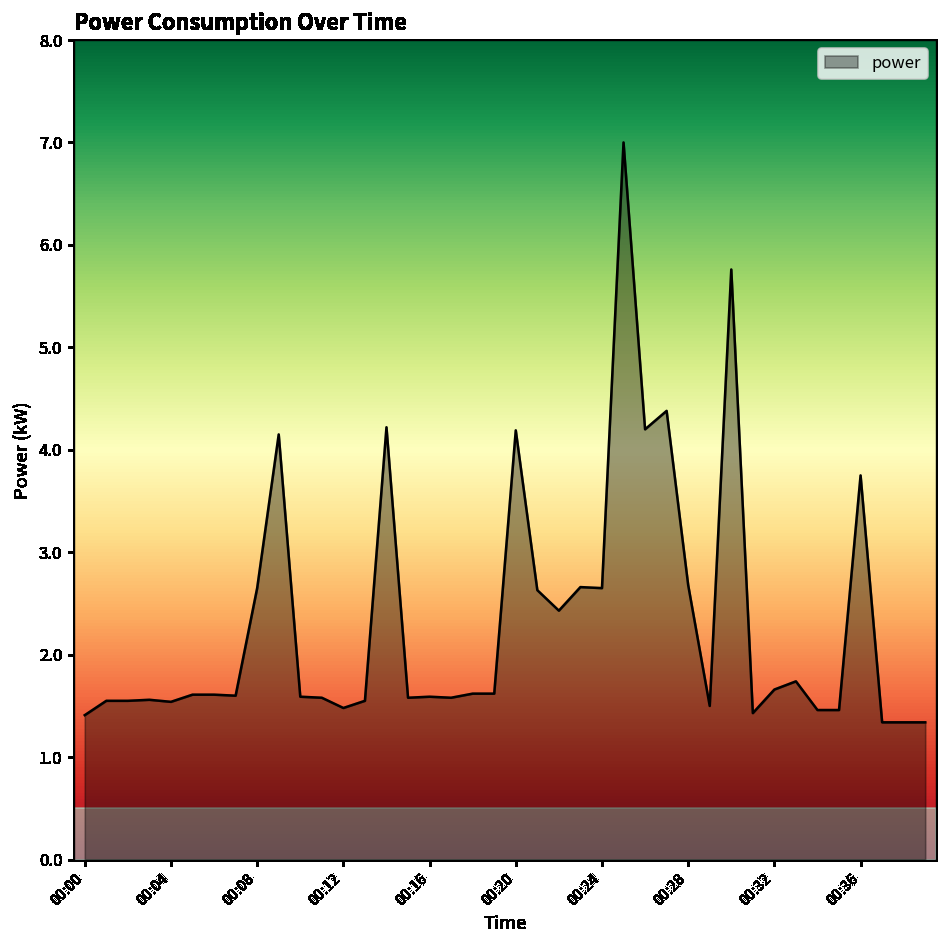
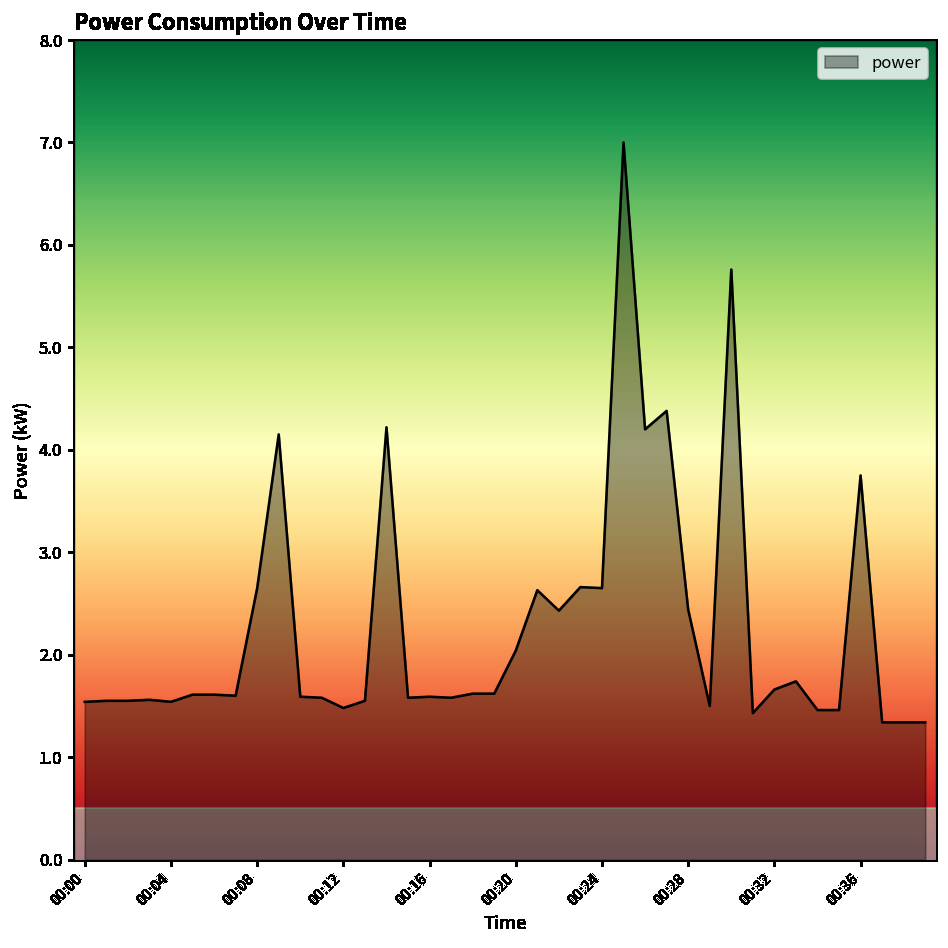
00:00: 1.4 -> 1.5
00:20: 4.2 -> 2.0
00:28: 2.7 -> 2.4
